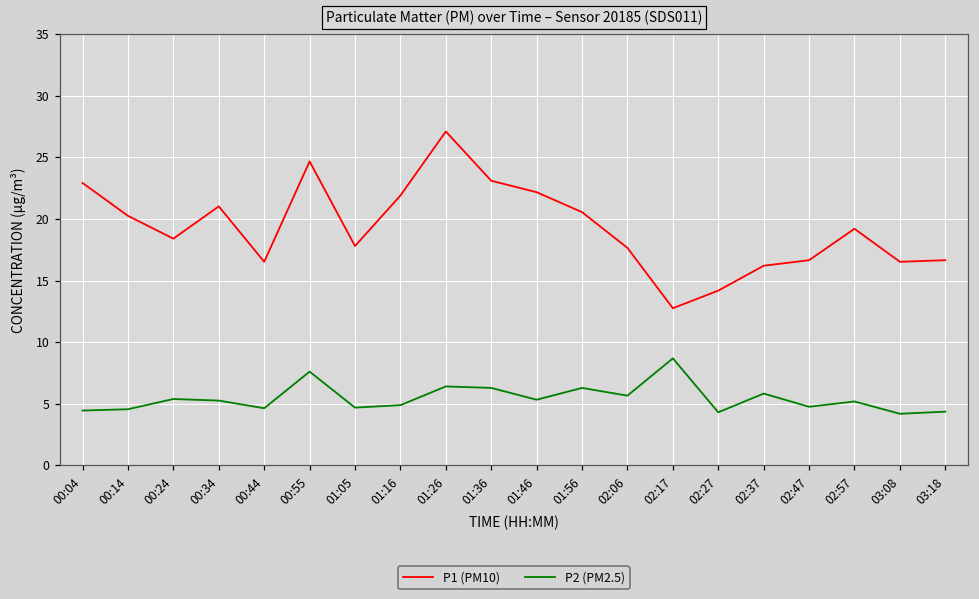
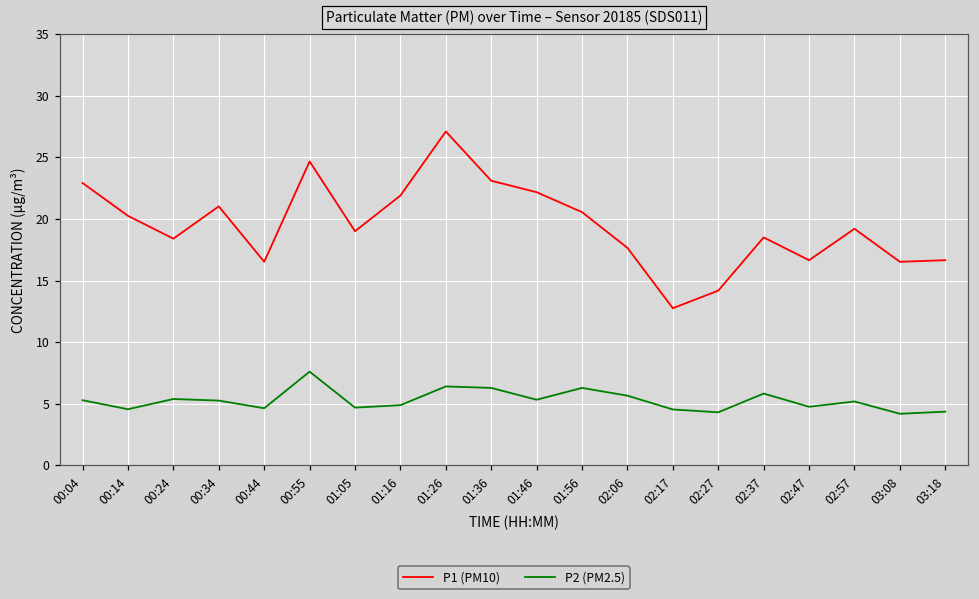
P2 (PM2.5), 00:04: 4.4 -> 5.3
P1 (PM10), 01:05: 17.8 -> 19.0
P2 (PM2.5), 02:17: 8.7 -> 4.5
P1 (PM10), 02:37: 16.2 -> 18.5
